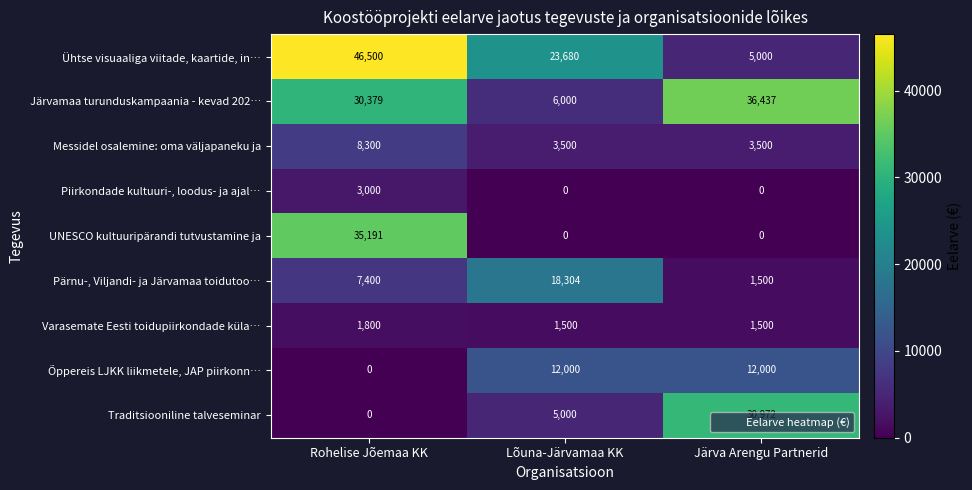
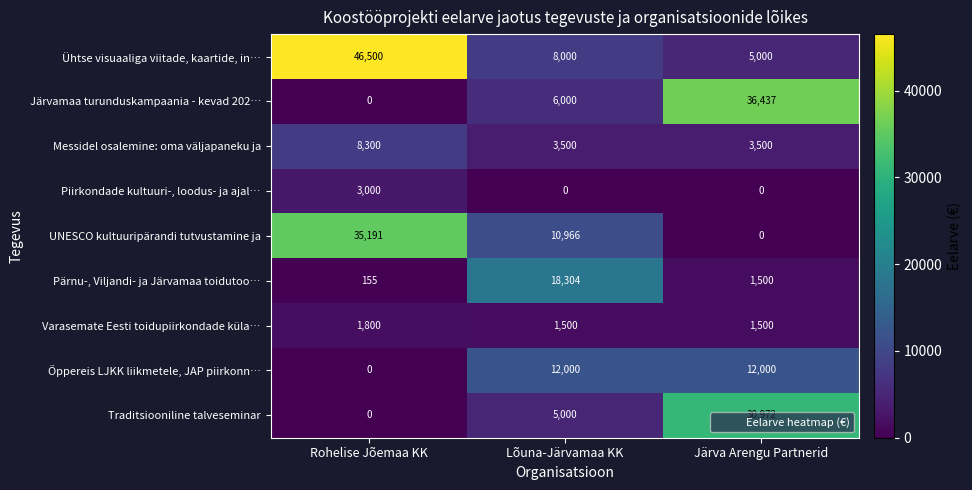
Ühtse visuaaliga viitade, kaartide, in…, Lõuna-Järvamaa KK: 23,680 -> 8,000
Järvamaa turunduskampaania - kevad 202…, Rohelise Jõemaa KK: 30,379 -> 0
UNESCO kultuuripärandi tutvustamine ja, Lõuna-Järvamaa KK: 0 -> 10,966
Pärnu-, Viljandi- ja Järvamaa toidutoo…, Rohelise Jõemaa KK: 7,400 -> 155
